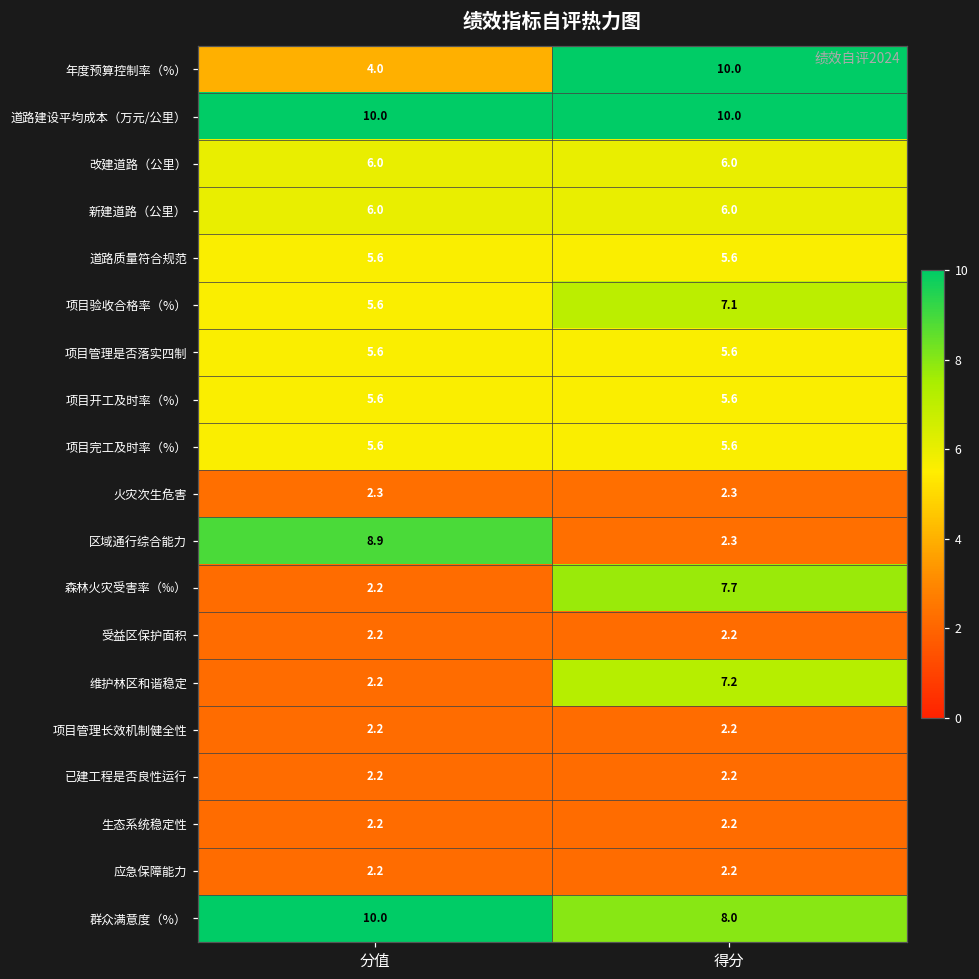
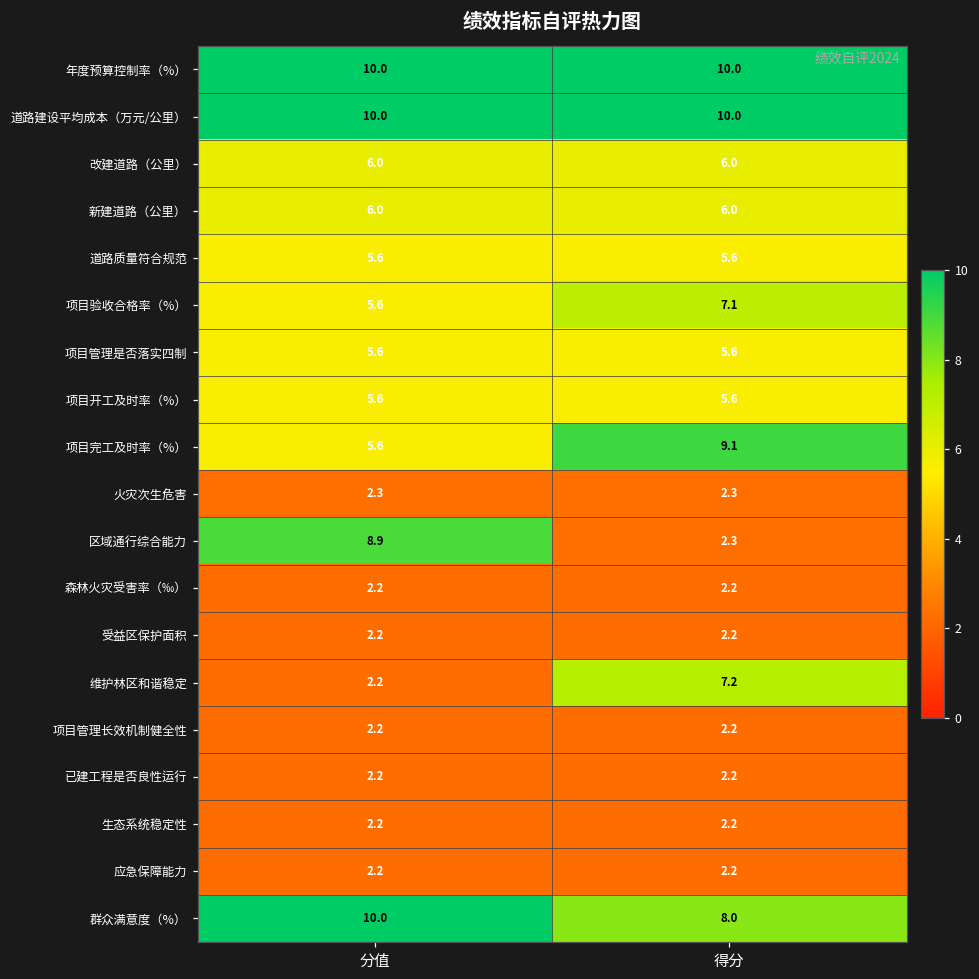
年度预算控制率（%）, 分值: 4.0 -> 10.0
项目完工及时率（%）, 得分: 5.6 -> 9.1
森林火灾受害率（‰）, 得分: 7.7 -> 2.2
